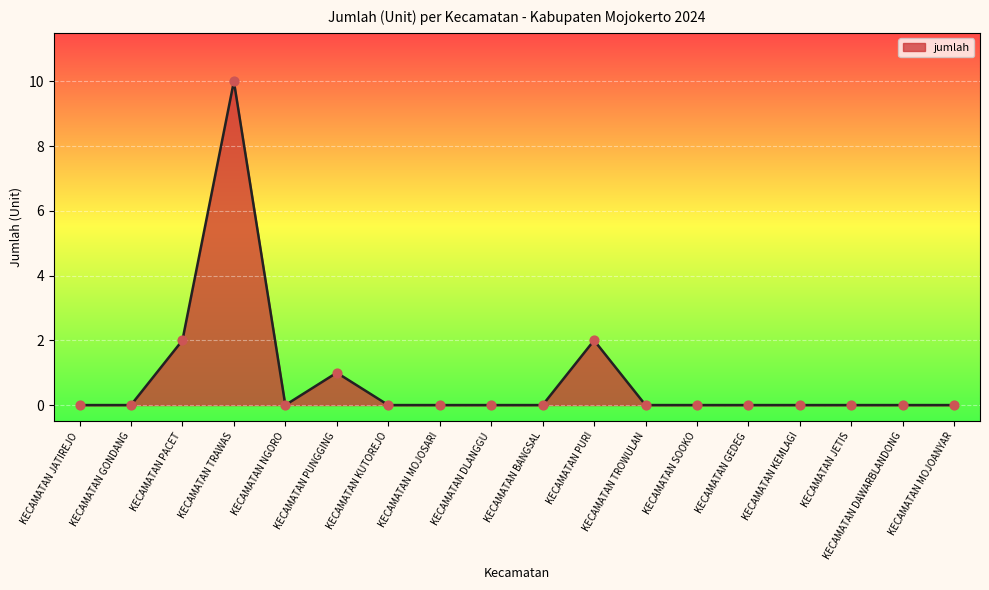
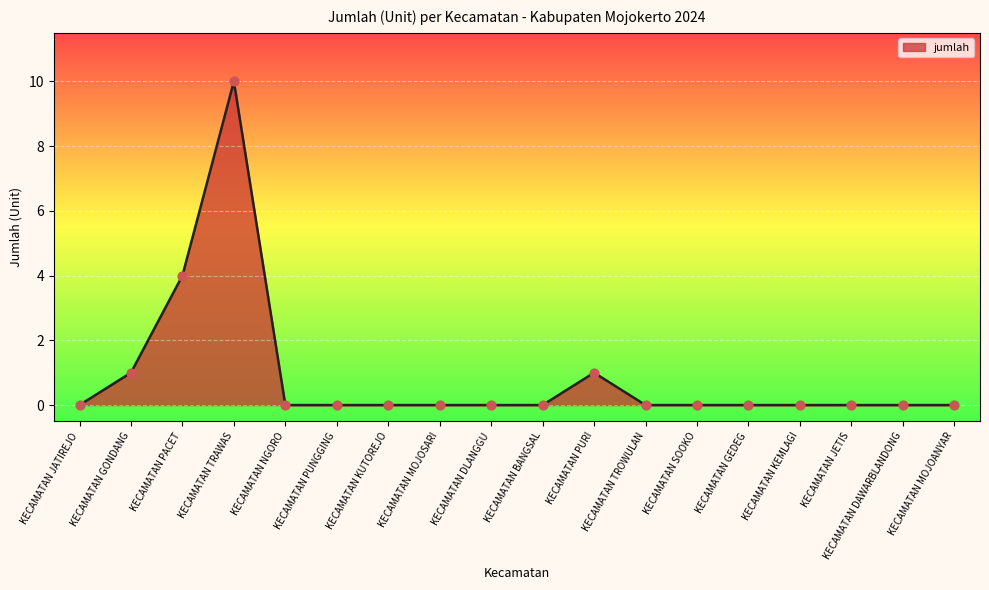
KECAMATAN GONDANG: 0 -> 1
KECAMATAN PACET: 2 -> 4
KECAMATAN PUNGGING: 1 -> 0
KECAMATAN PURI: 2 -> 1
